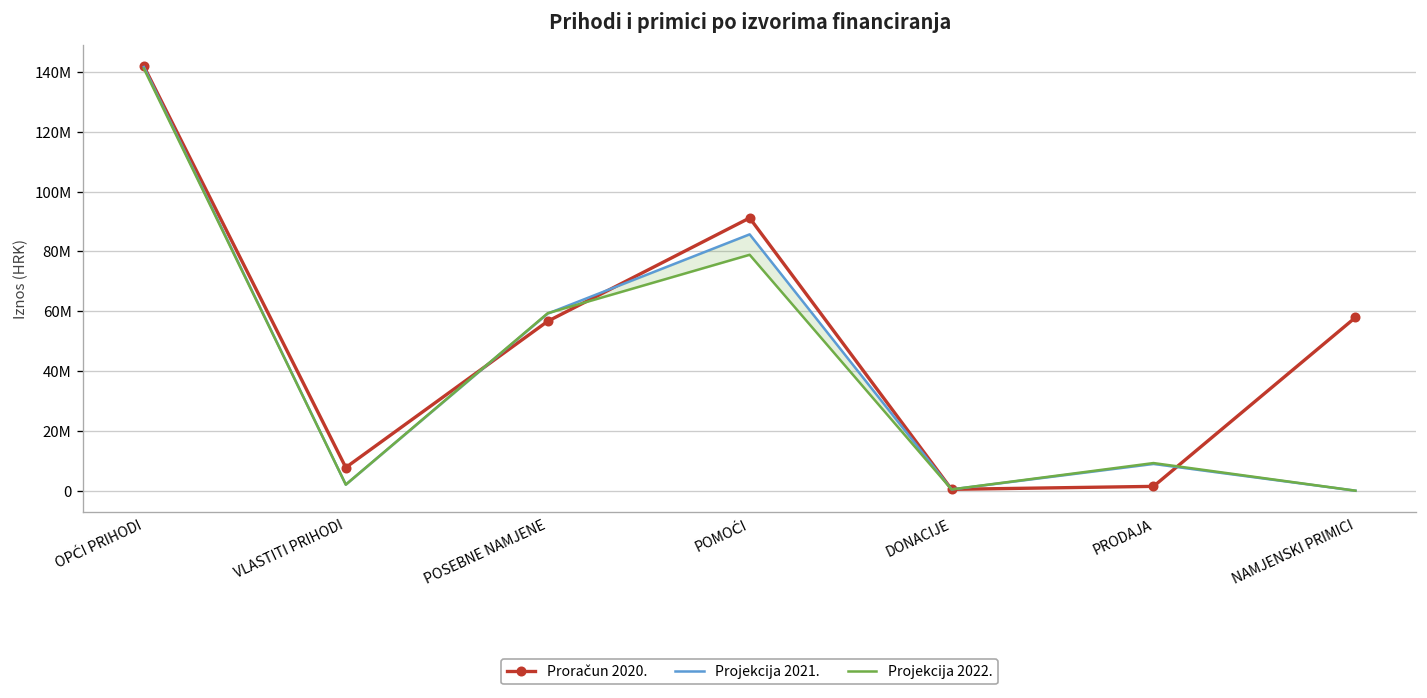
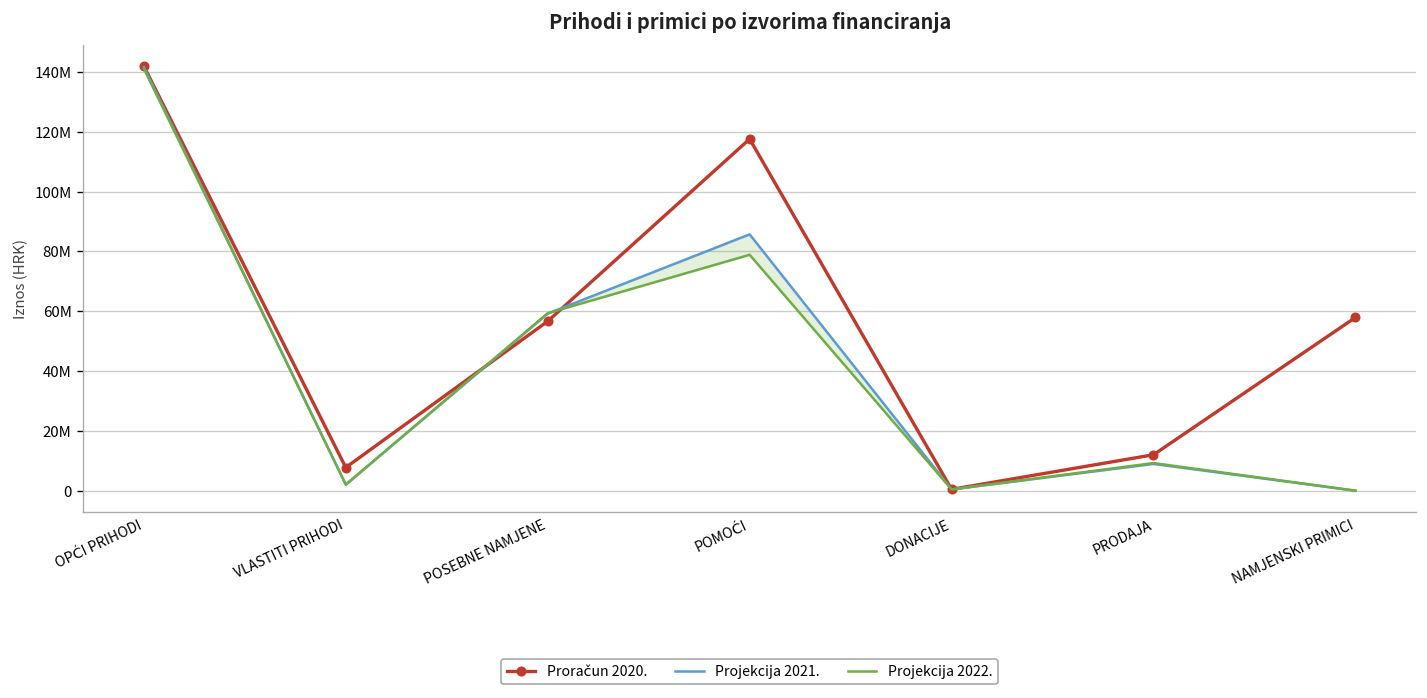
Proračun 2020., POMOĆI: 91000000 -> 118000000
Proračun 2020., PRODAJA: 1000000 -> 12000000
